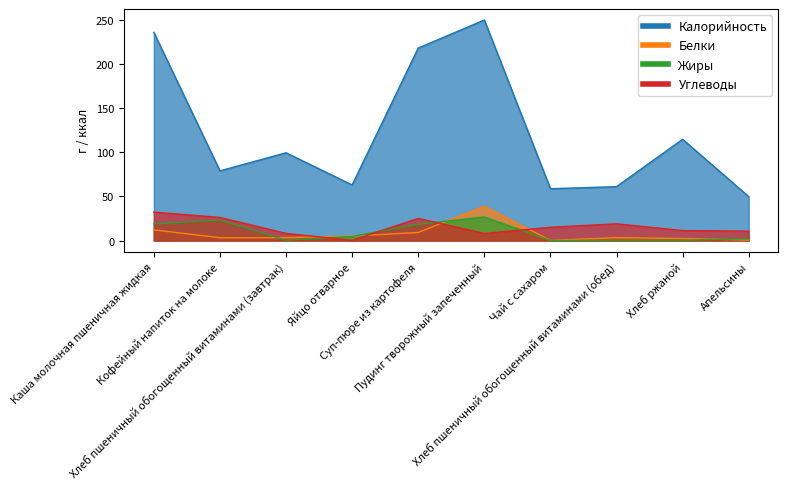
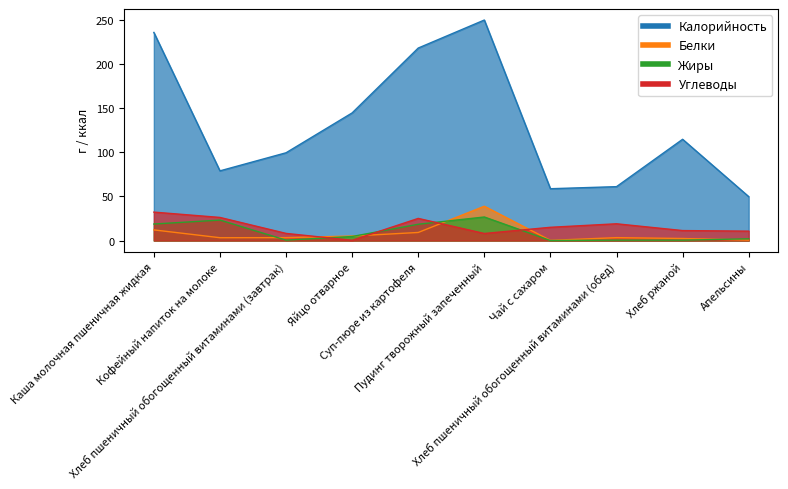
Калорийность, Яйцо отварное: 60 -> 140
